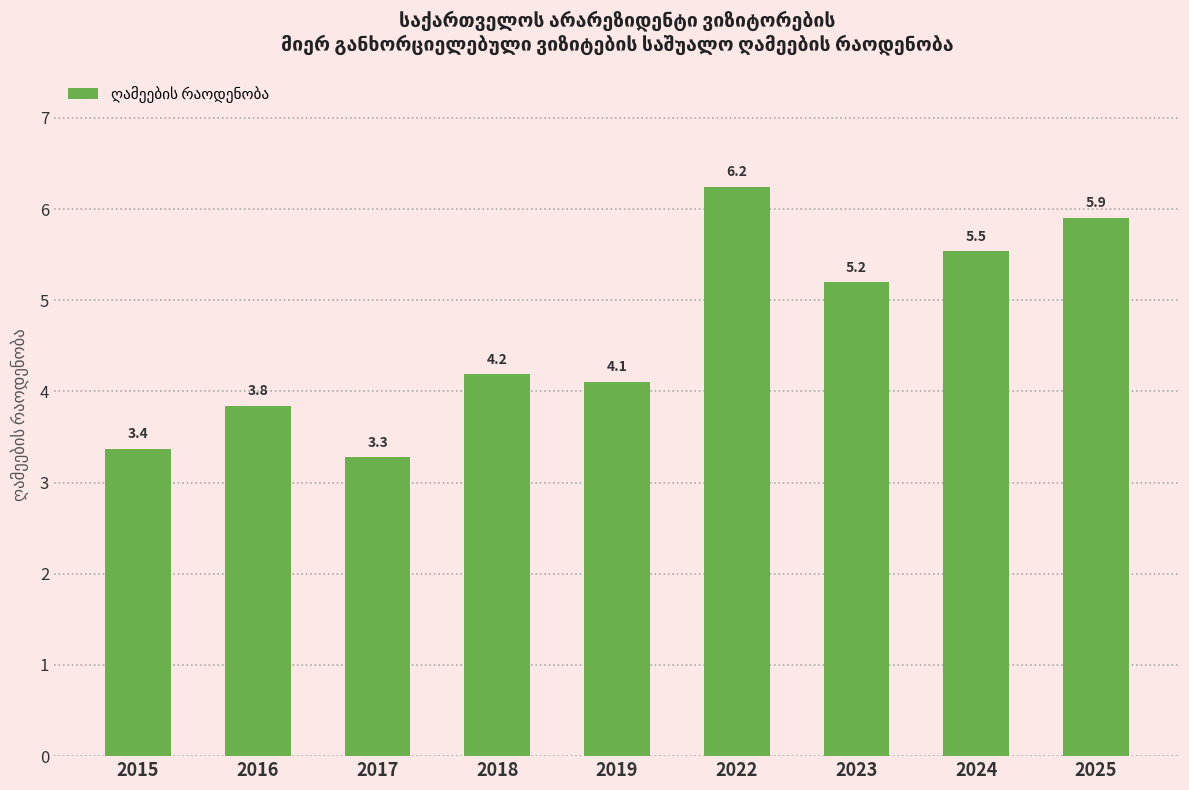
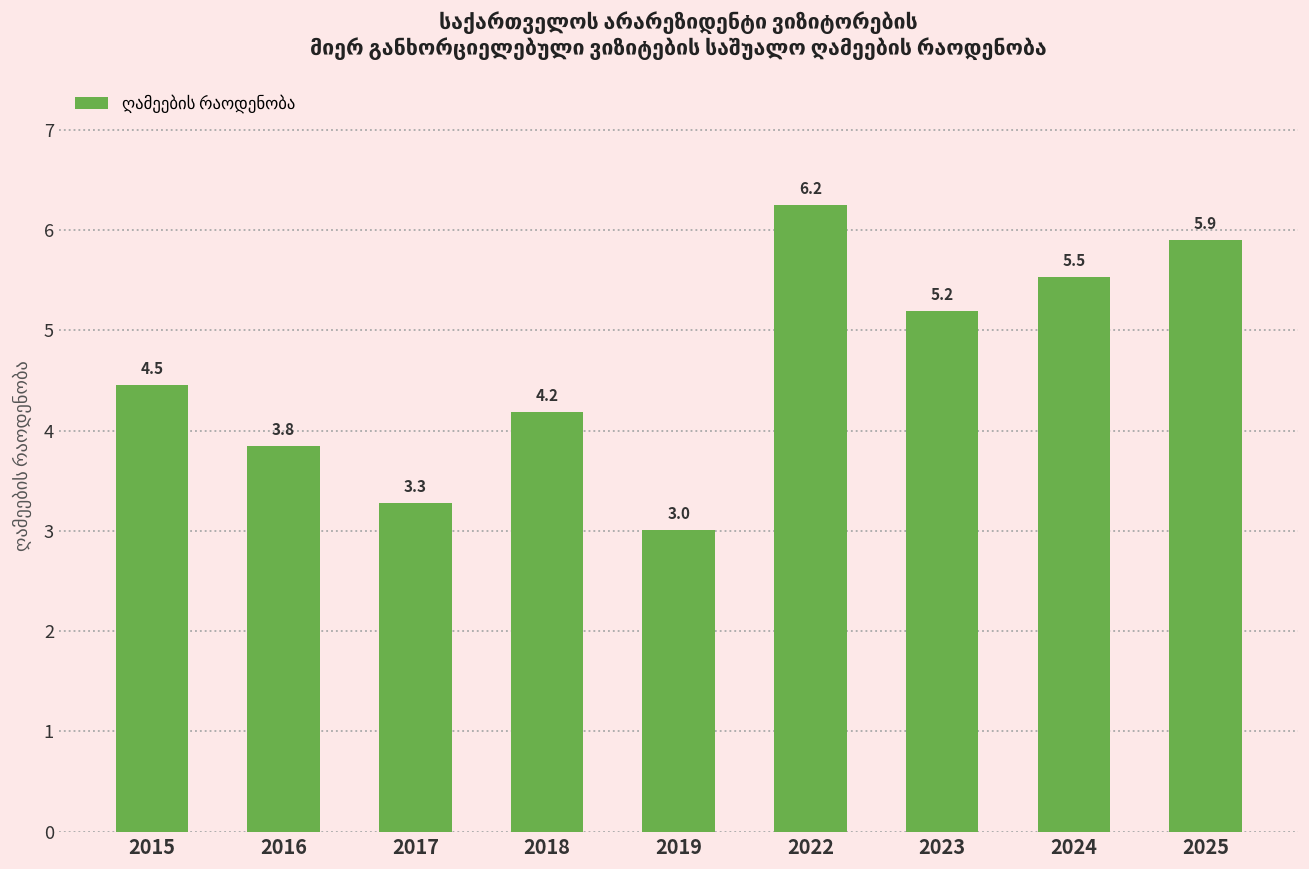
2015: 3.4 -> 4.5
2019: 4.1 -> 3.0
